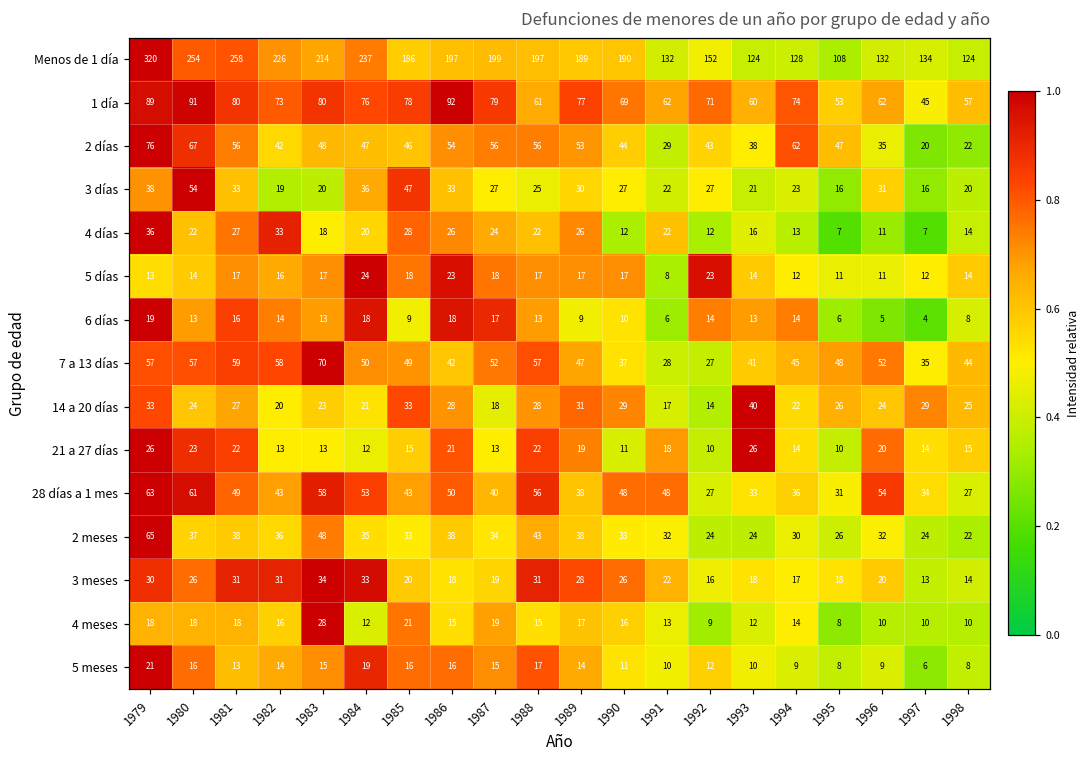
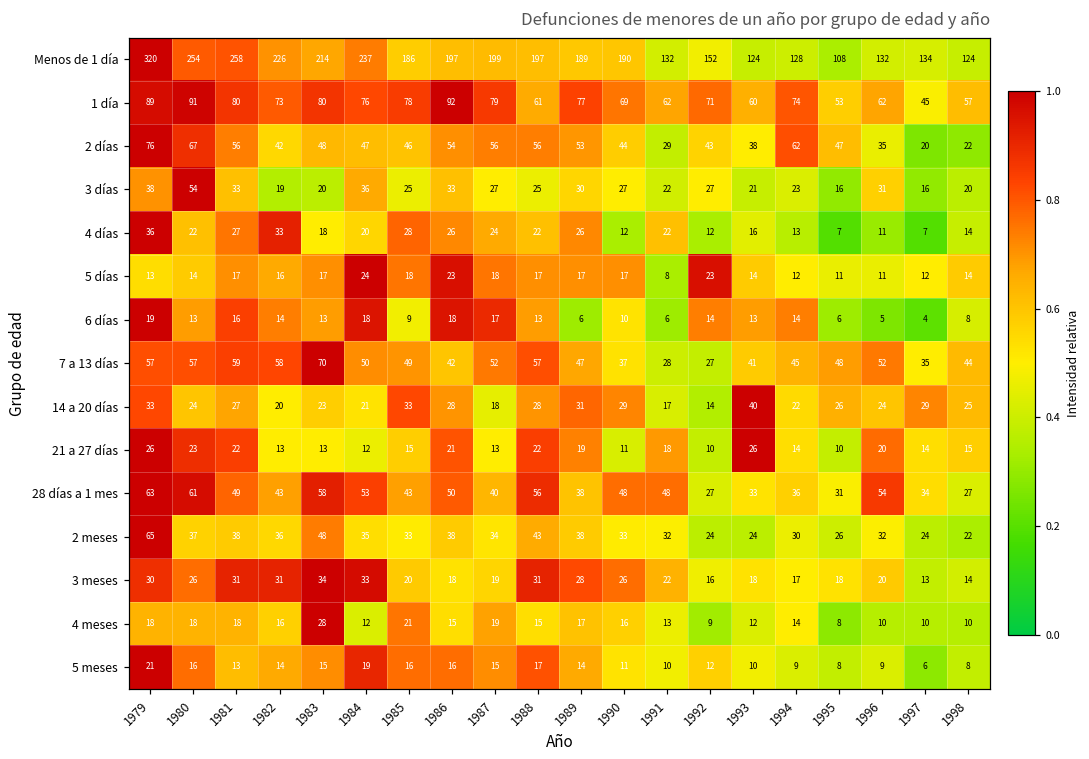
3 días, 1985: 47 -> 25
6 días, 1989: 9 -> 6
